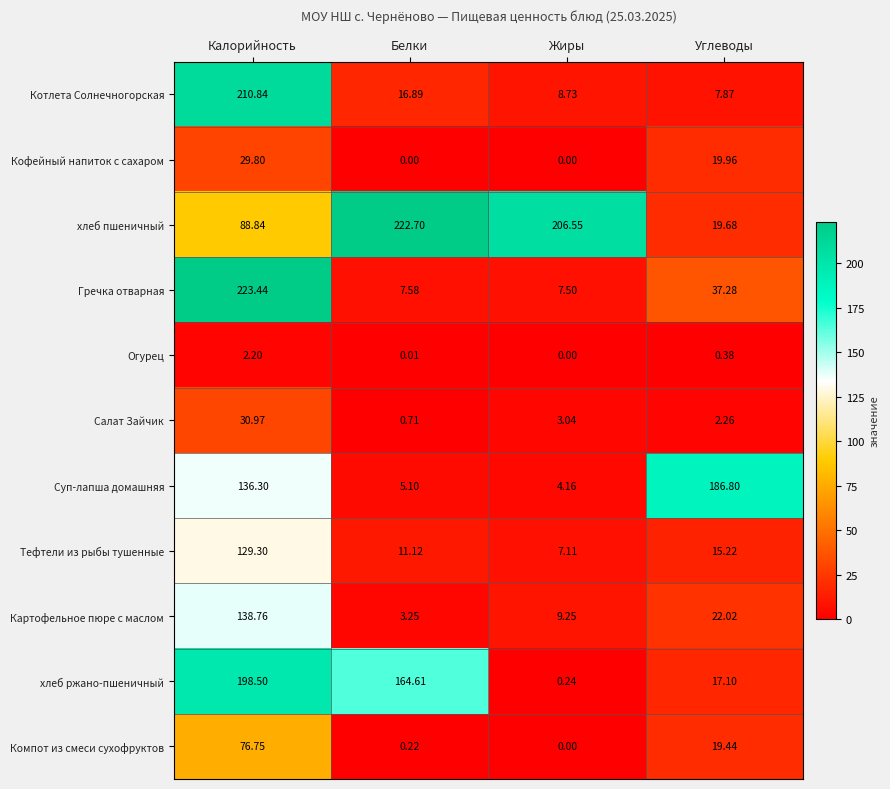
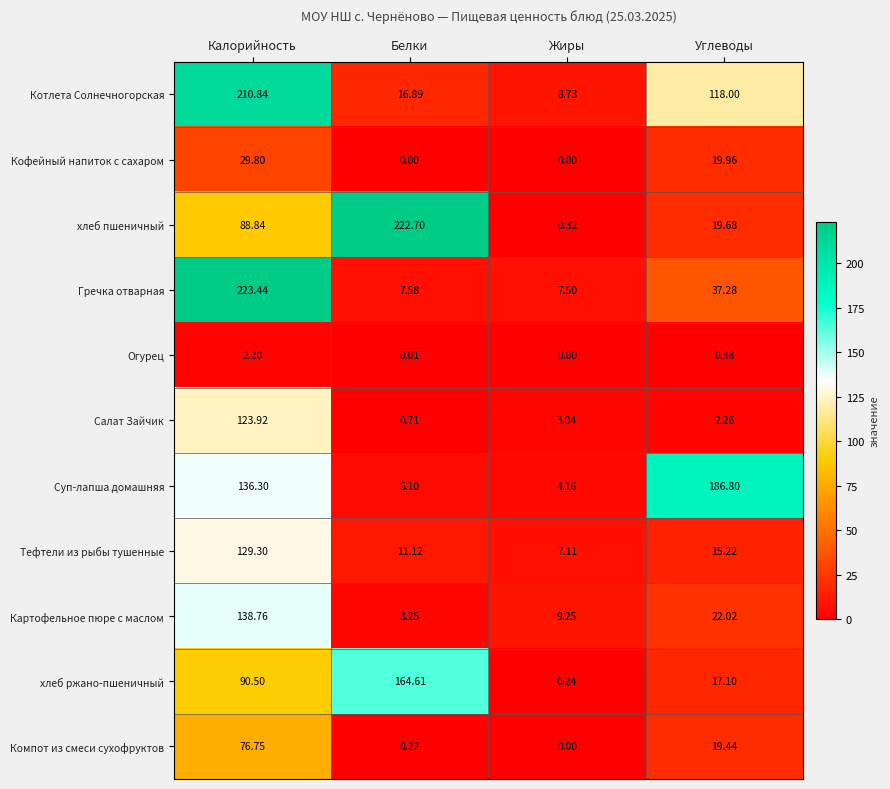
Котлета Солнечногорская, Углеводы: 7.87 -> 118.00
хлеб пшеничный, Жиры: 206.55 -> 0.32
Салат Зайчик, Калорийность: 30.97 -> 123.92
хлеб ржано-пшеничный, Калорийность: 198.50 -> 90.50
